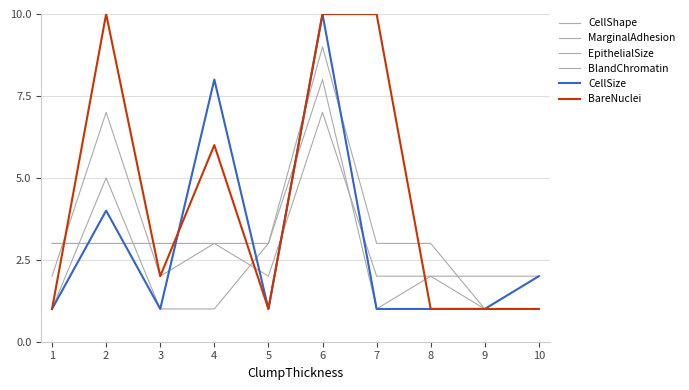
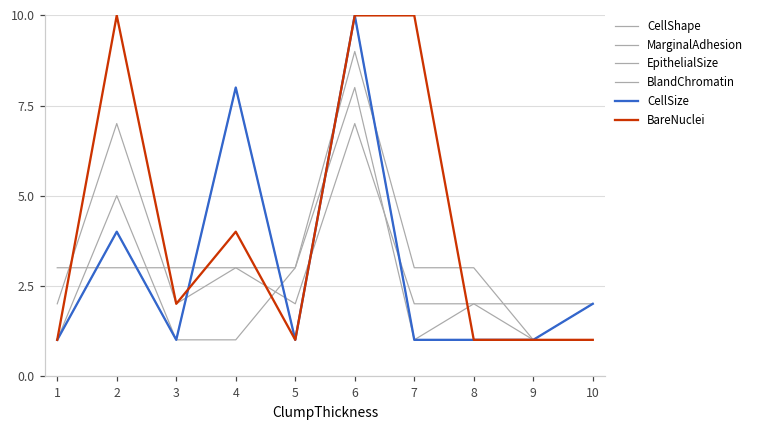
BareNuclei, 4: 6 -> 4
